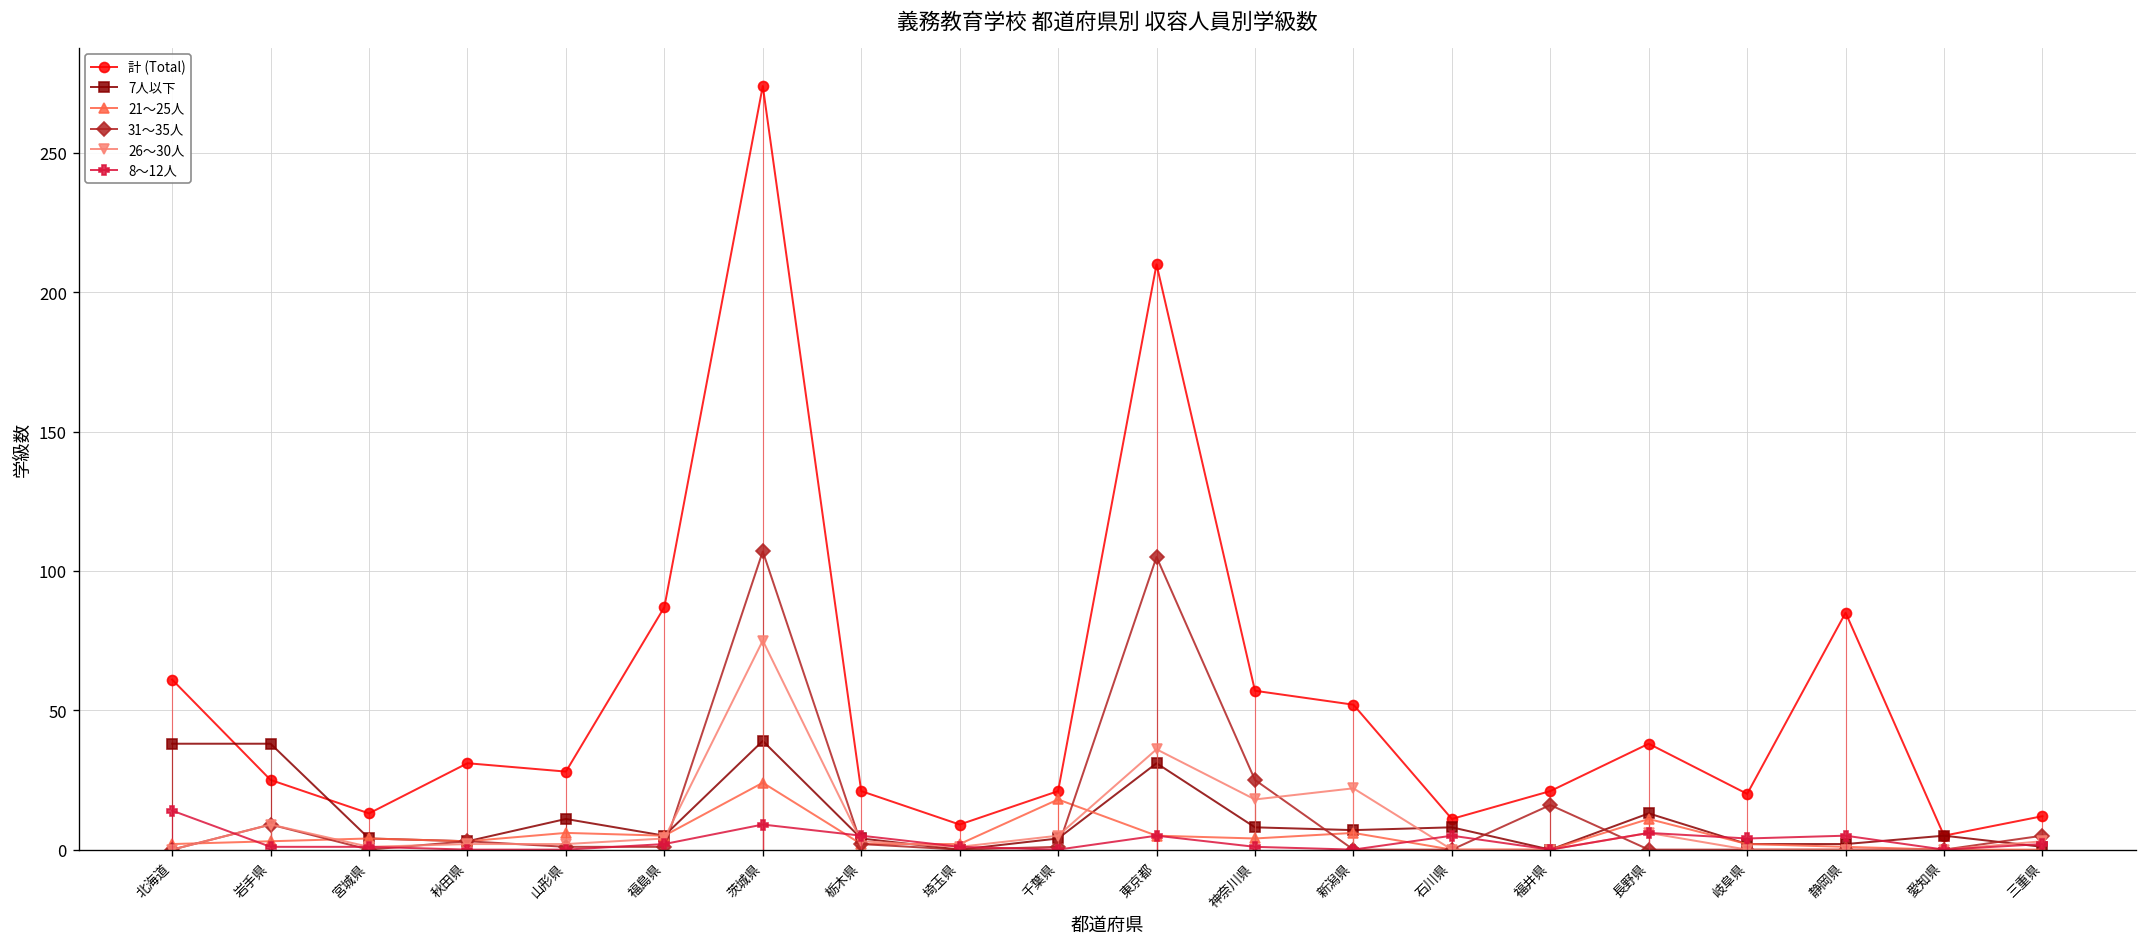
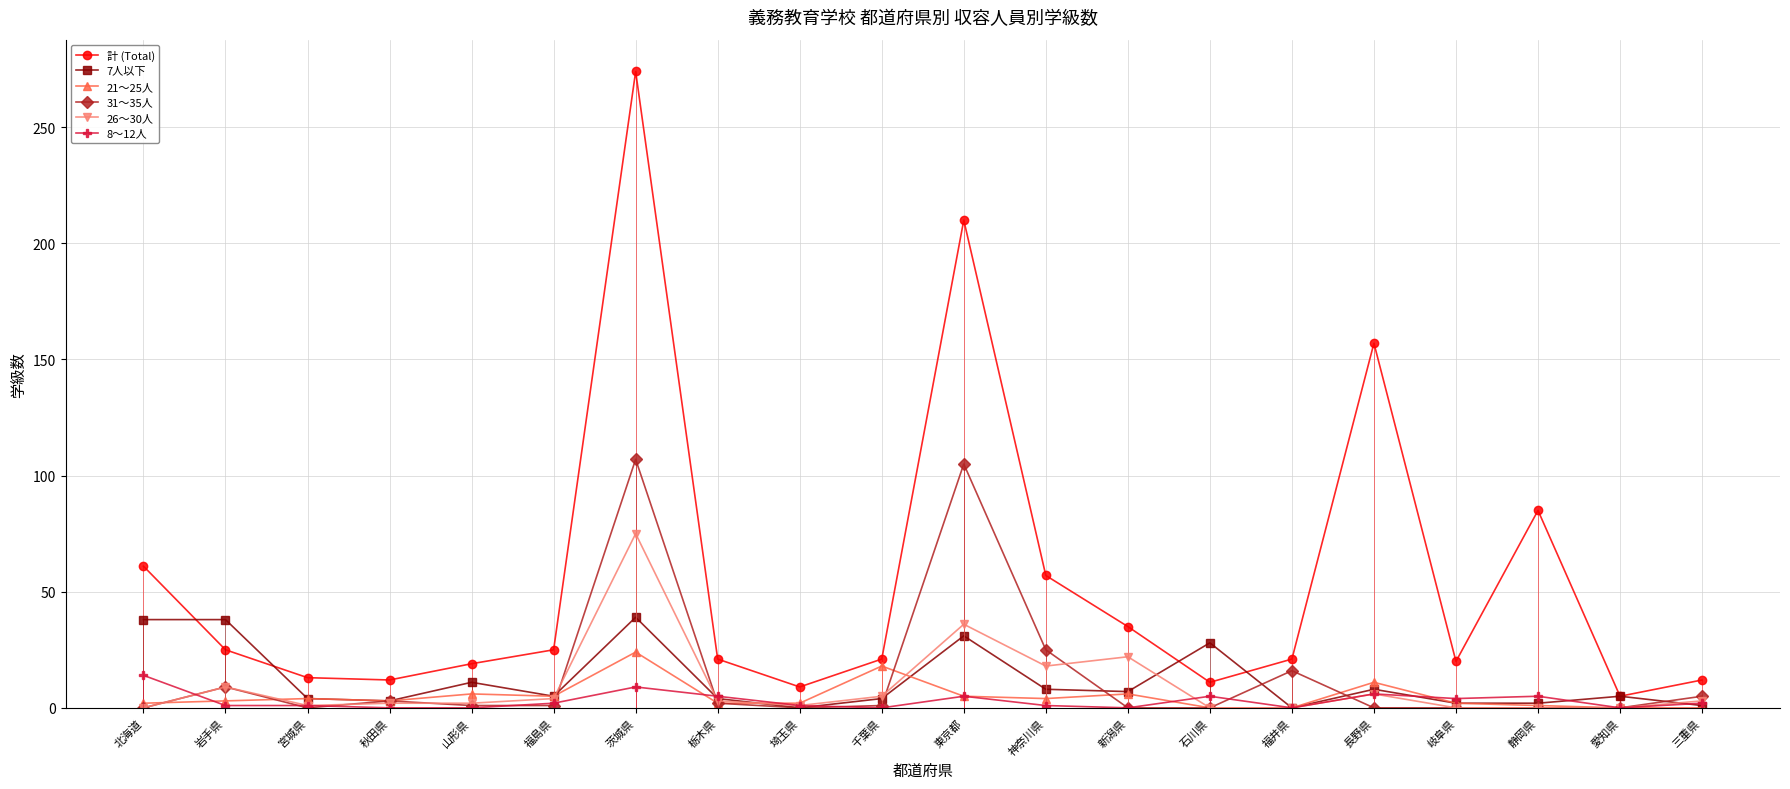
計 (Total), 秋田県: 31 -> 12
計 (Total), 山形県: 28 -> 19
計 (Total), 福島県: 87 -> 25
計 (Total), 新潟県: 52 -> 35
7人以下, 石川県: 8 -> 28
計 (Total), 長野県: 38 -> 157
7人以下, 長野県: 13 -> 8
